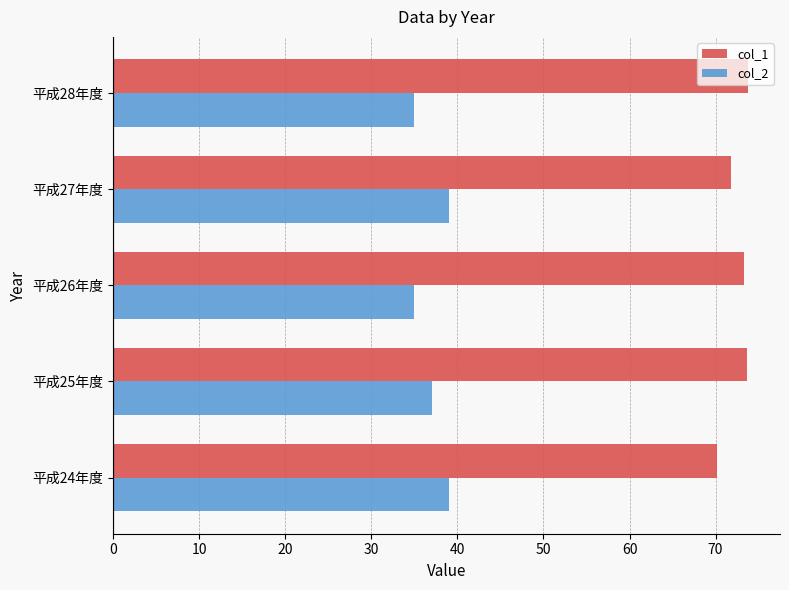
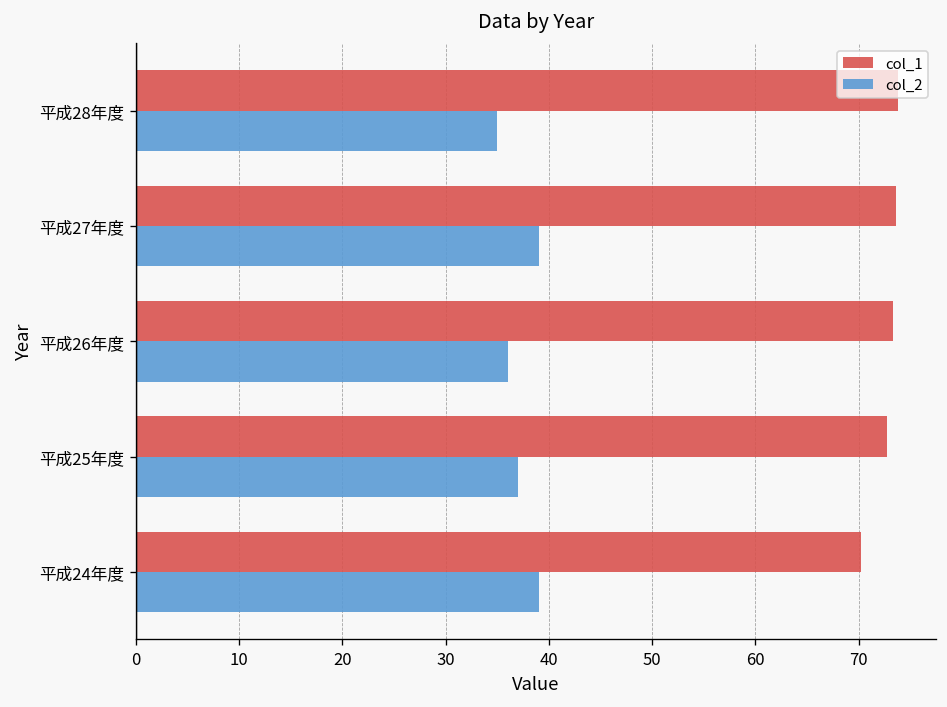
col_1, 平成27年度: 72 -> 74
col_2, 平成26年度: 35 -> 36
col_1, 平成25年度: 74 -> 73
